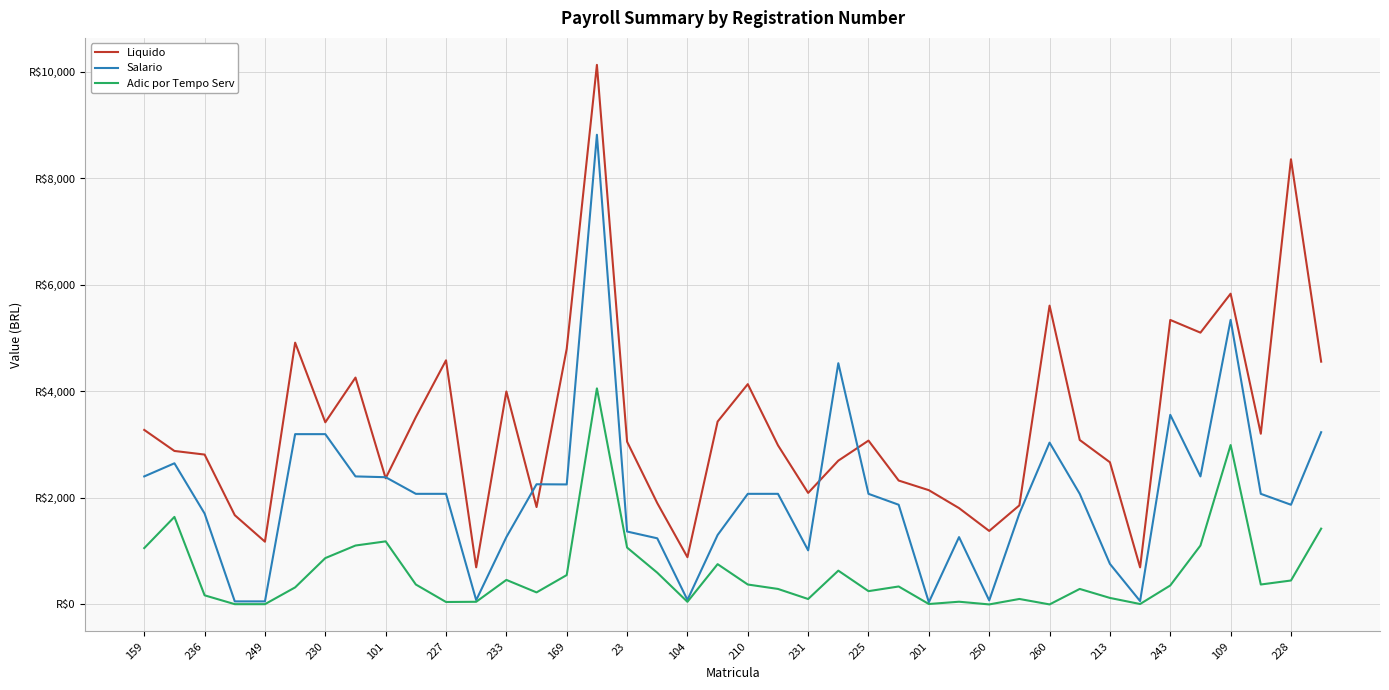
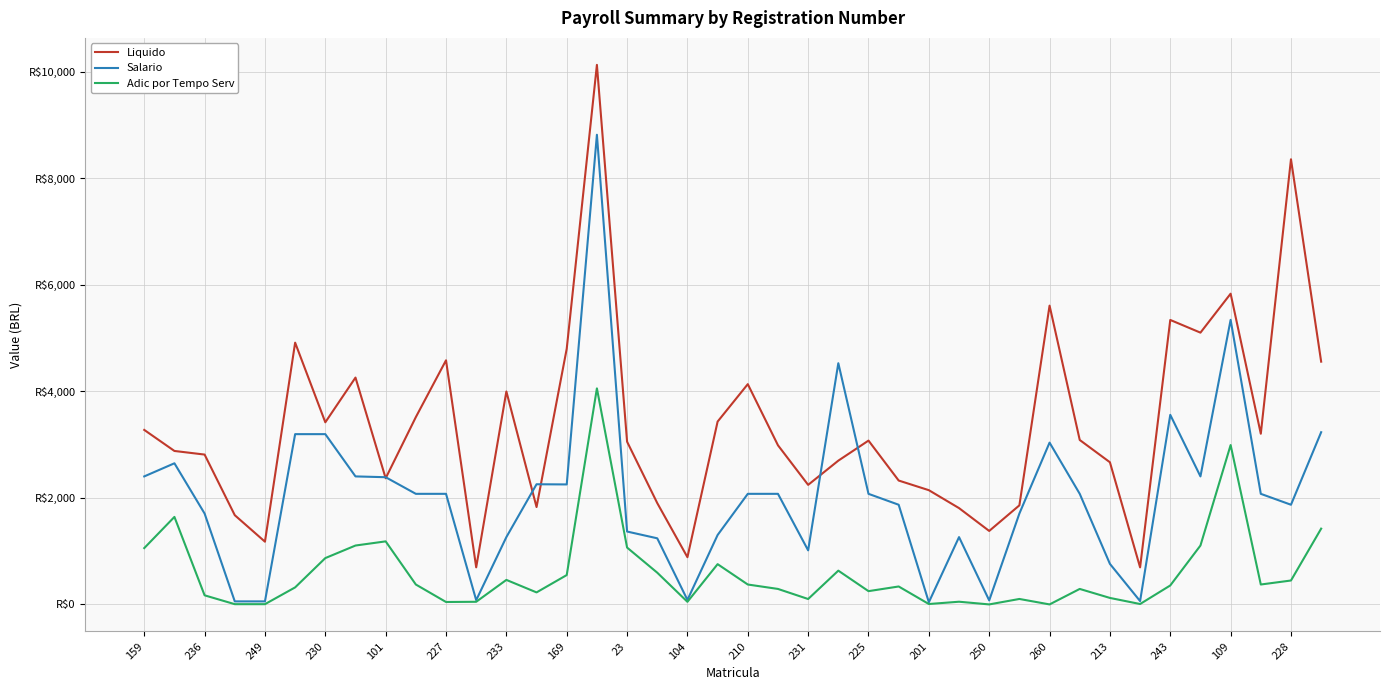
Liquido, 231: R$2,100 -> R$2,200
